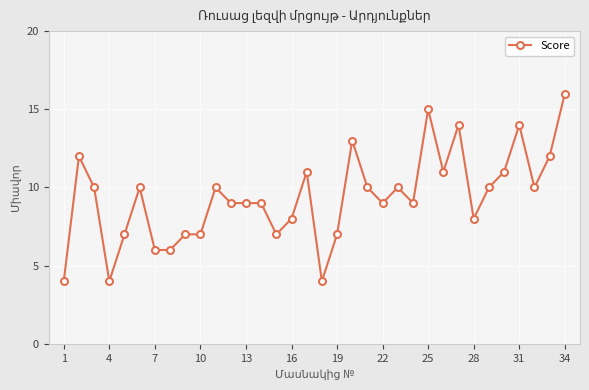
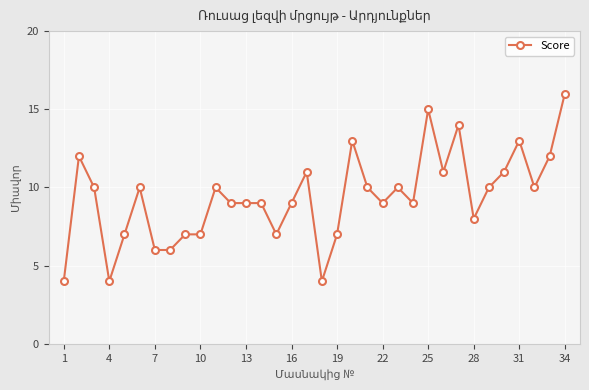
16: 8 -> 9
31: 14 -> 13
